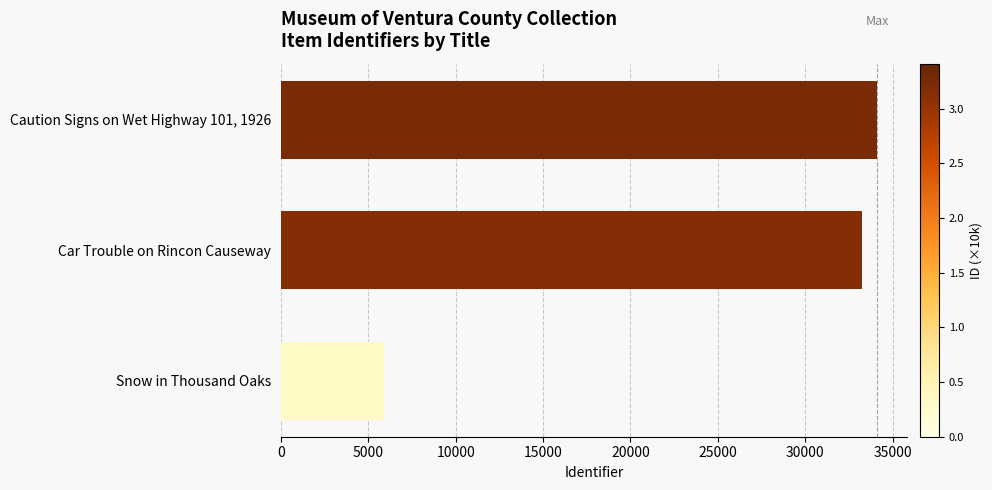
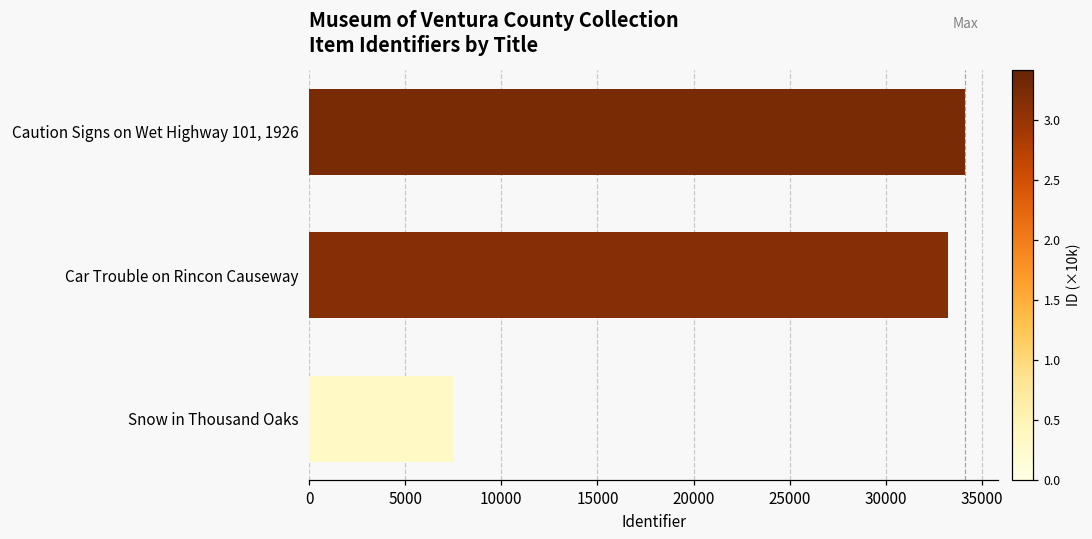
Snow in Thousand Oaks: 5900 -> 7500
